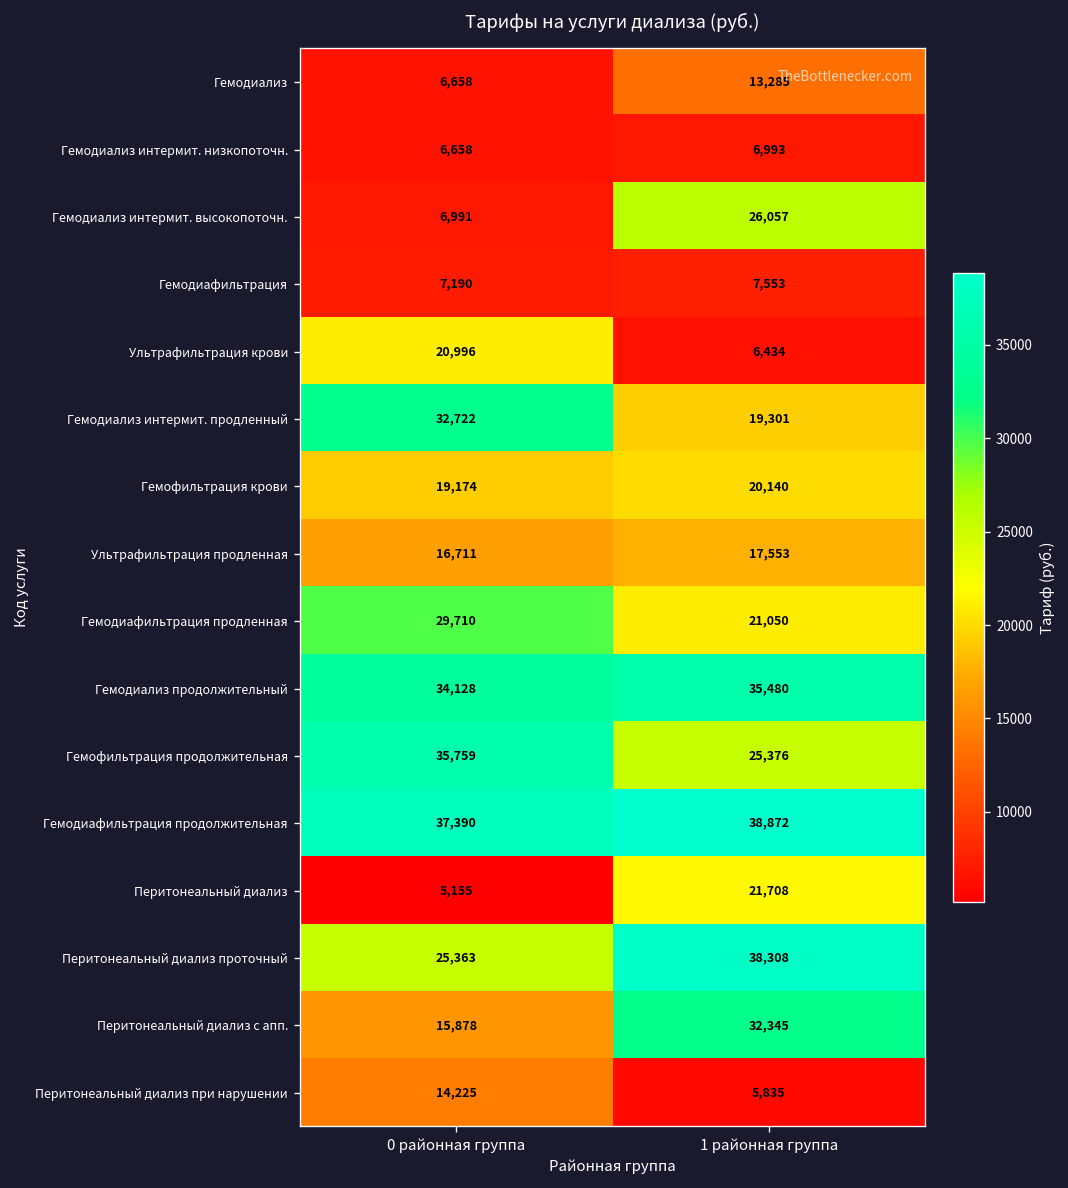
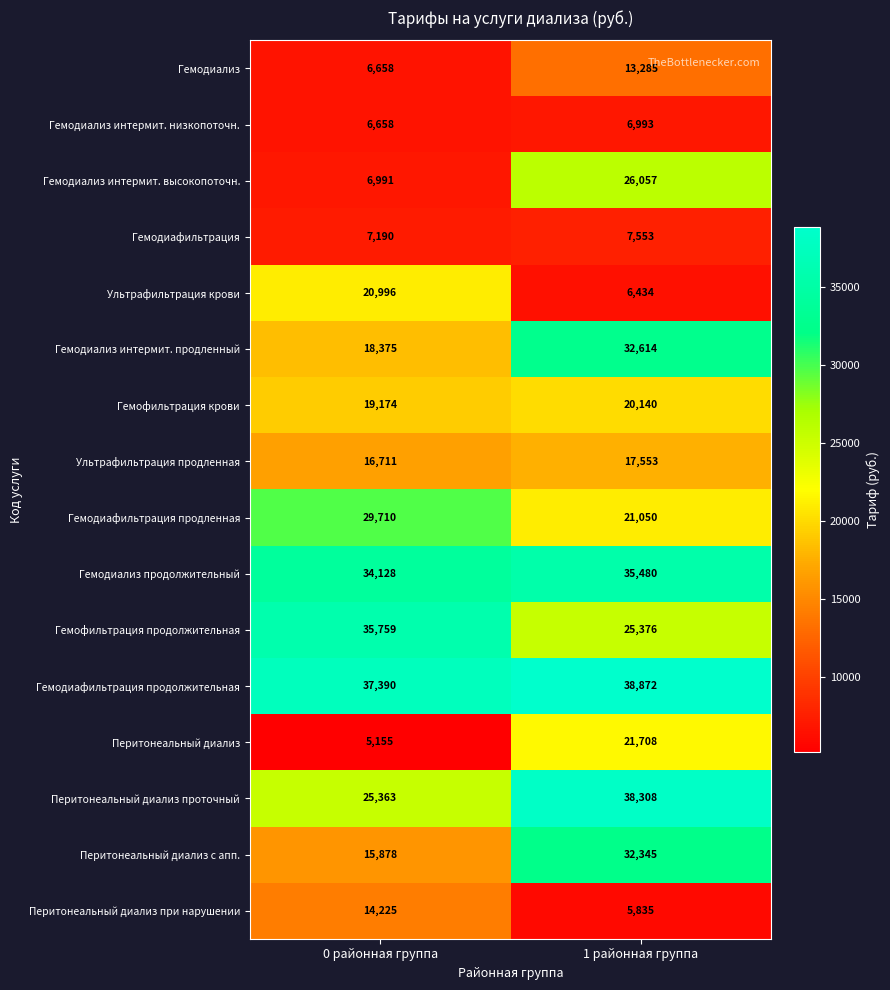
Гемодиализ интермит. продленный, 0 районная группа: 32,722 -> 18,375
Гемодиализ интермит. продленный, 1 районная группа: 19,301 -> 32,614
